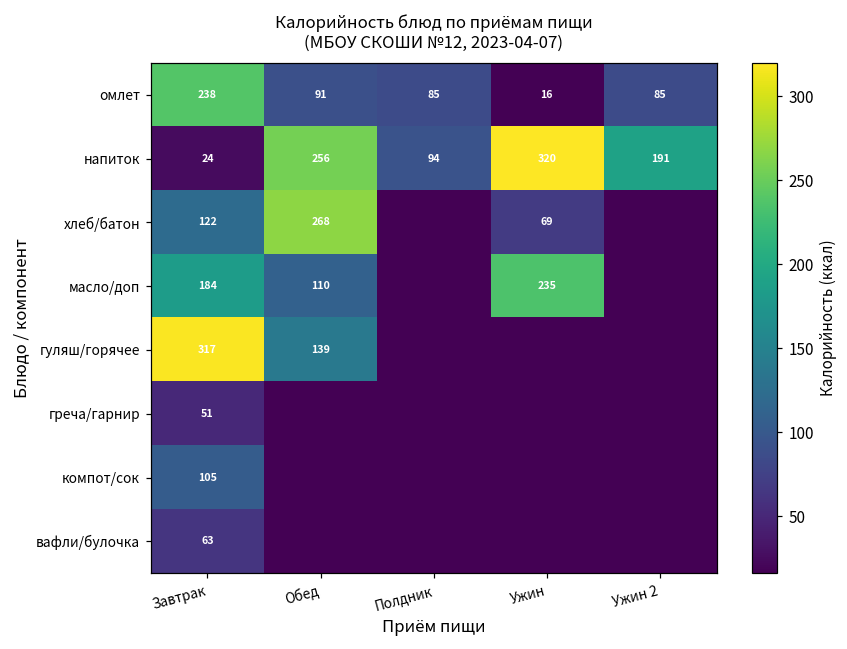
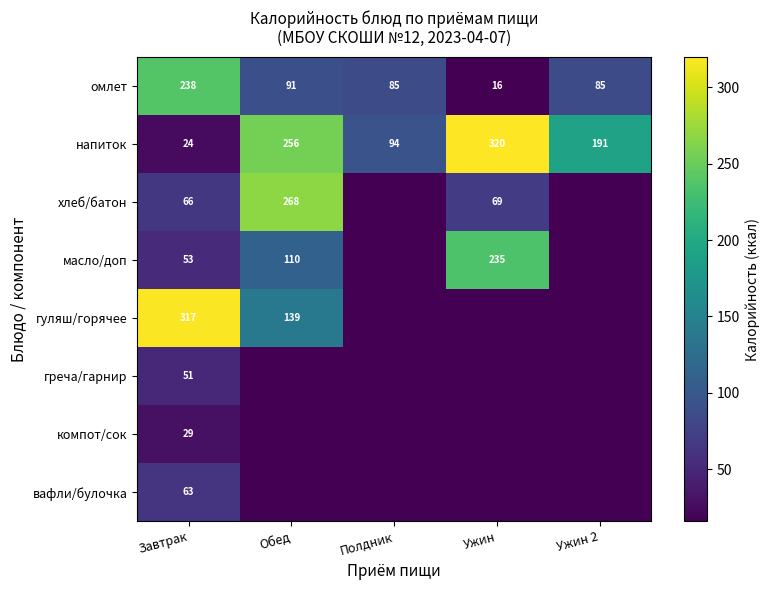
хлеб/батон, Завтрак: 122 -> 66
масло/доп, Завтрак: 184 -> 53
компот/сок, Завтрак: 105 -> 29
